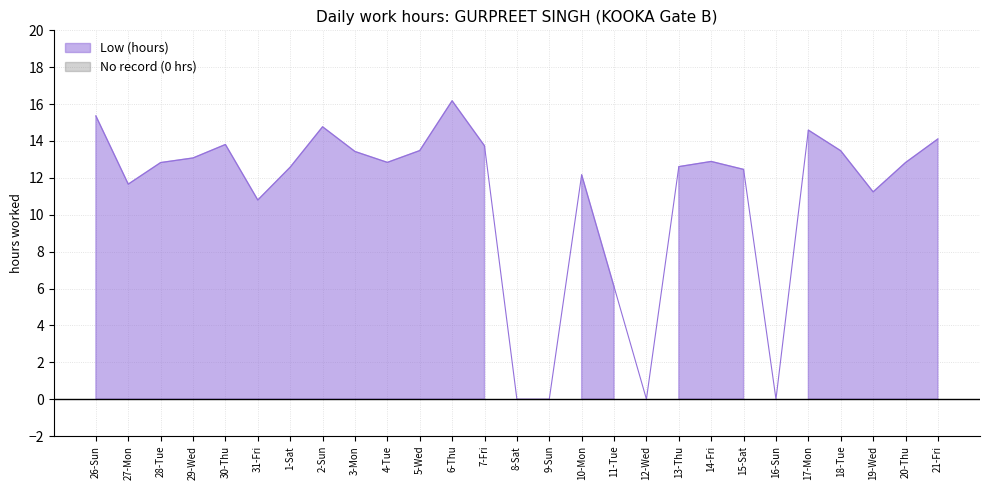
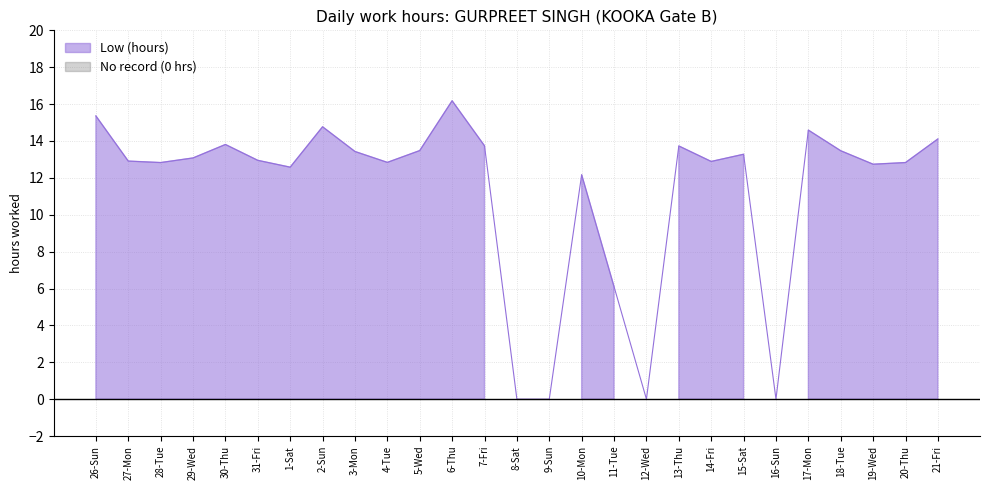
27-Mon: 11.7 -> 12.9
31-Fri: 10.8 -> 13.0
13-Thu: 12.6 -> 13.7
15-Sat: 12.5 -> 13.3
19-Wed: 11.2 -> 12.7
